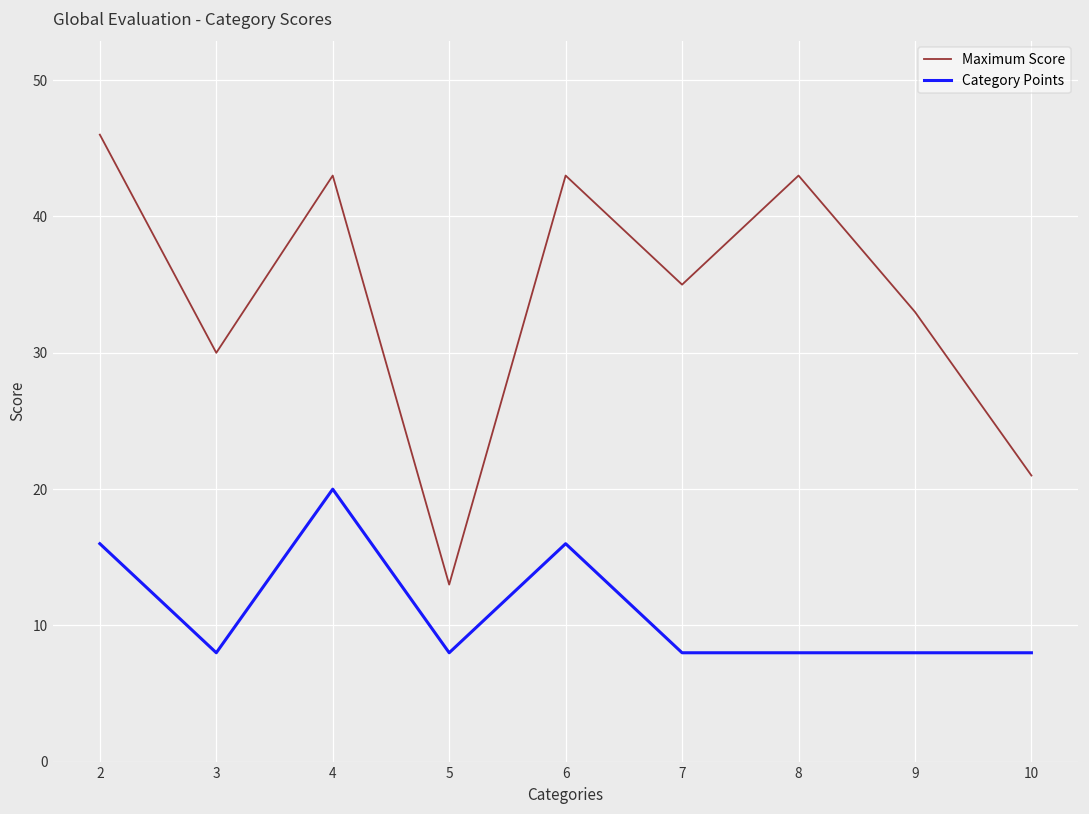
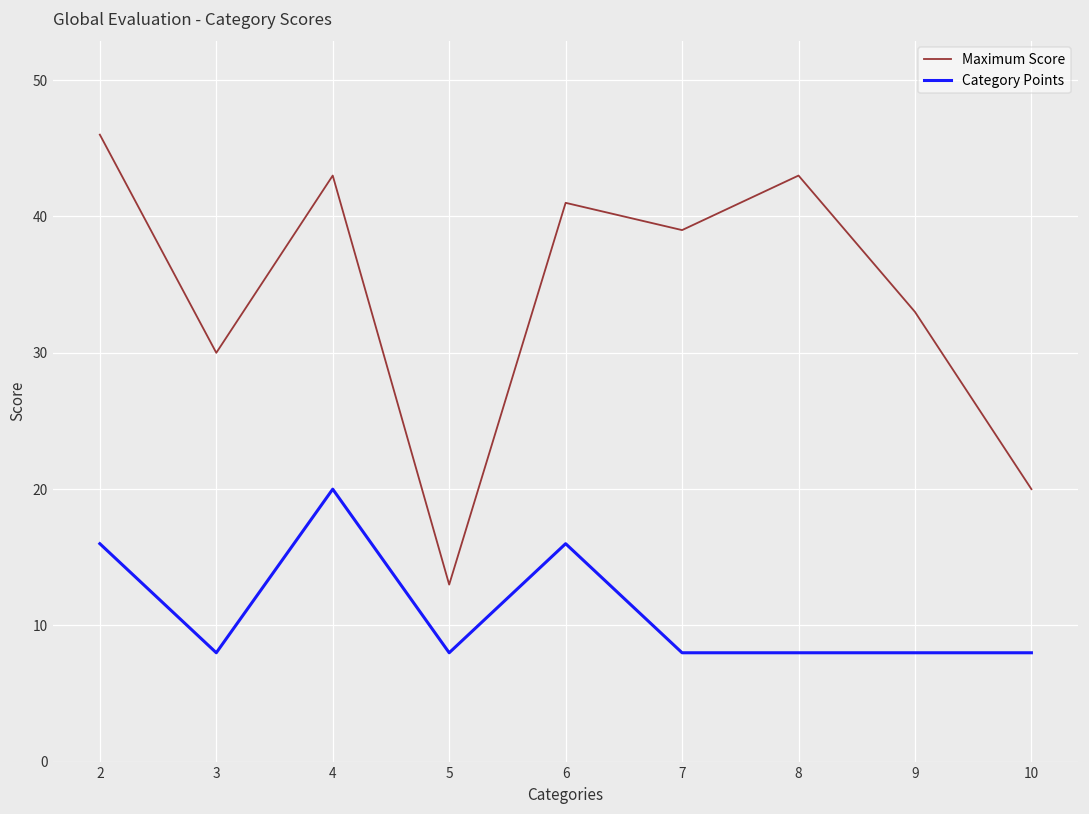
Maximum Score, 6: 43 -> 41
Maximum Score, 7: 35 -> 39
Maximum Score, 10: 21 -> 20
